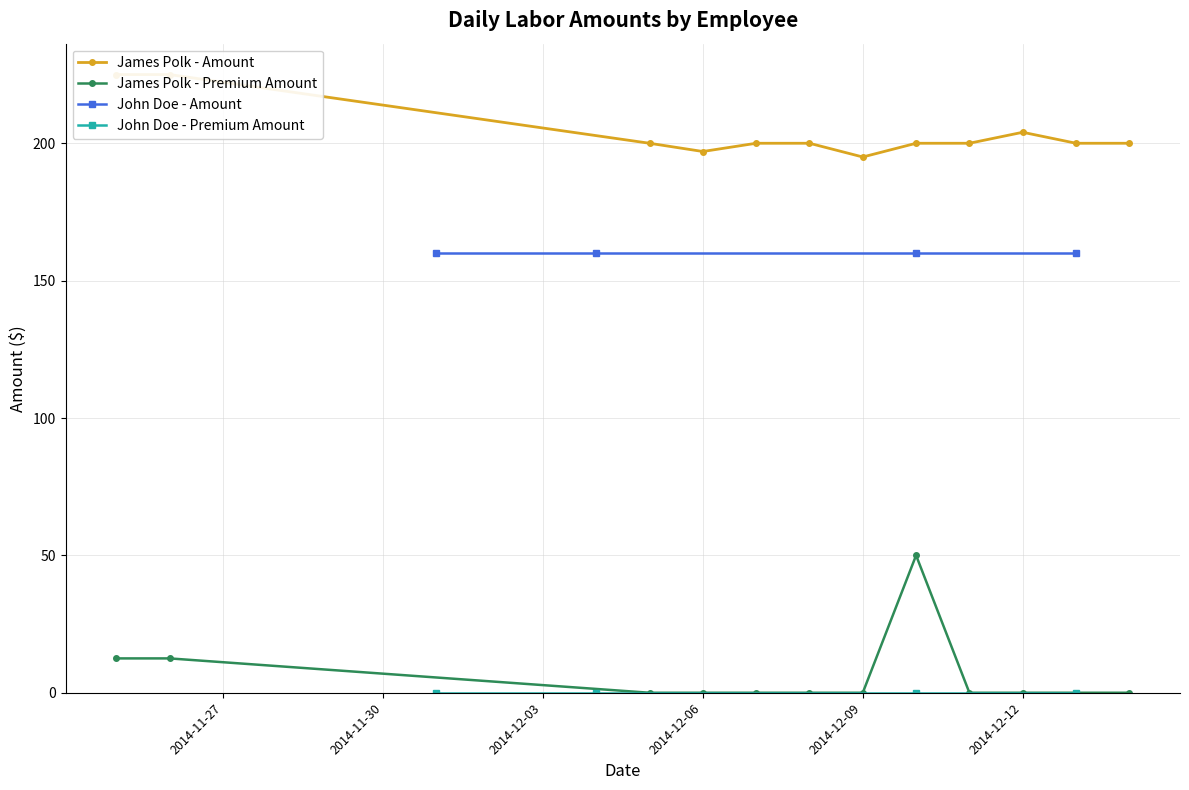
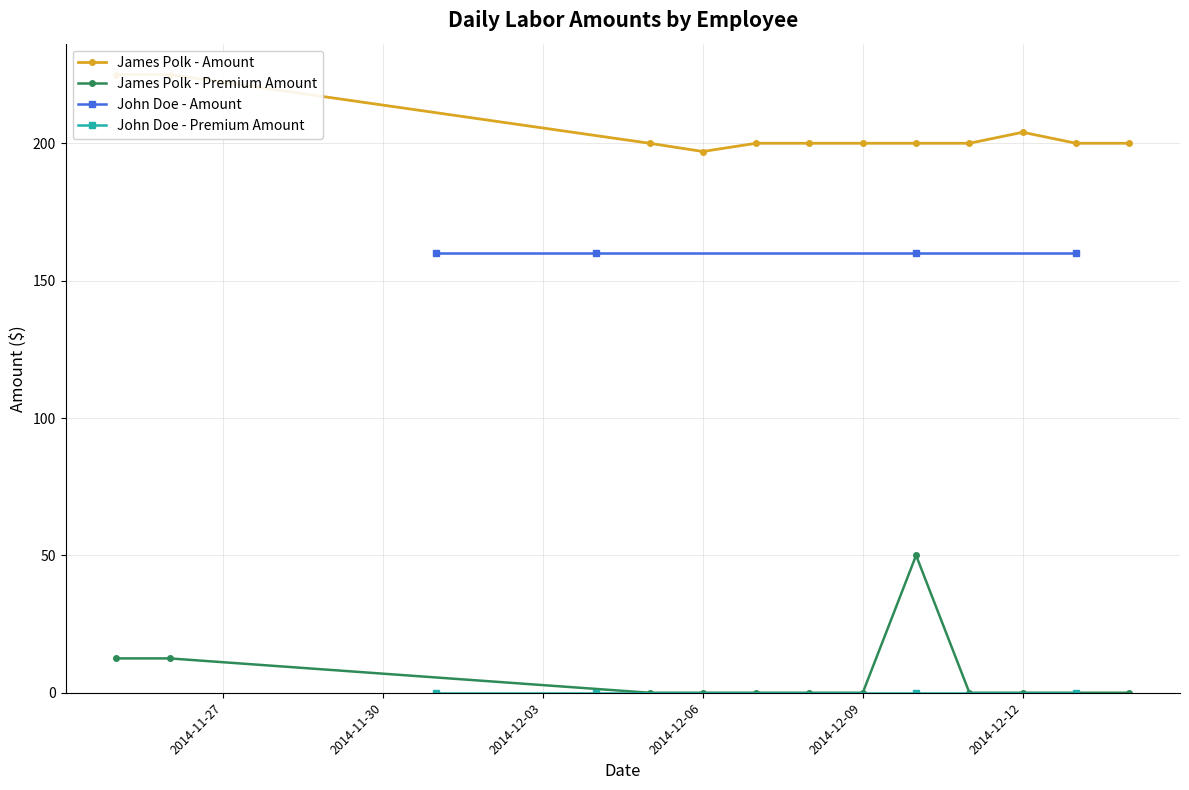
James Polk - Amount, 2014-12-09: 195 -> 200
